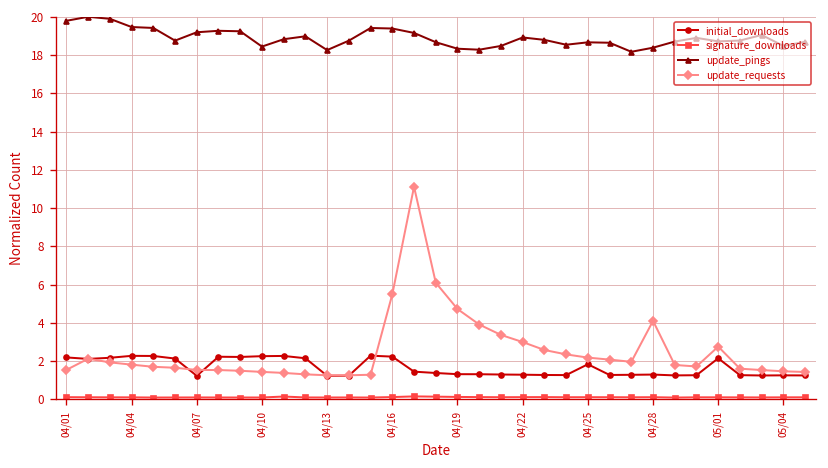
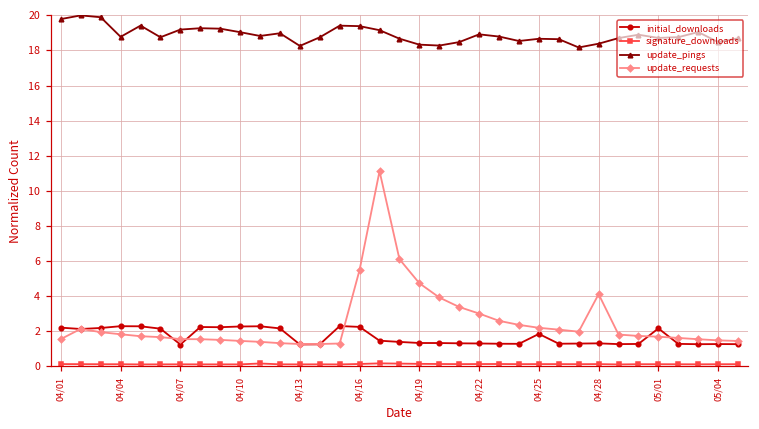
update_pings, 04/04: 19.5 -> 18.8
update_pings, 04/10: 18.4 -> 19.0
update_requests, 05/01: 2.8 -> 1.7
